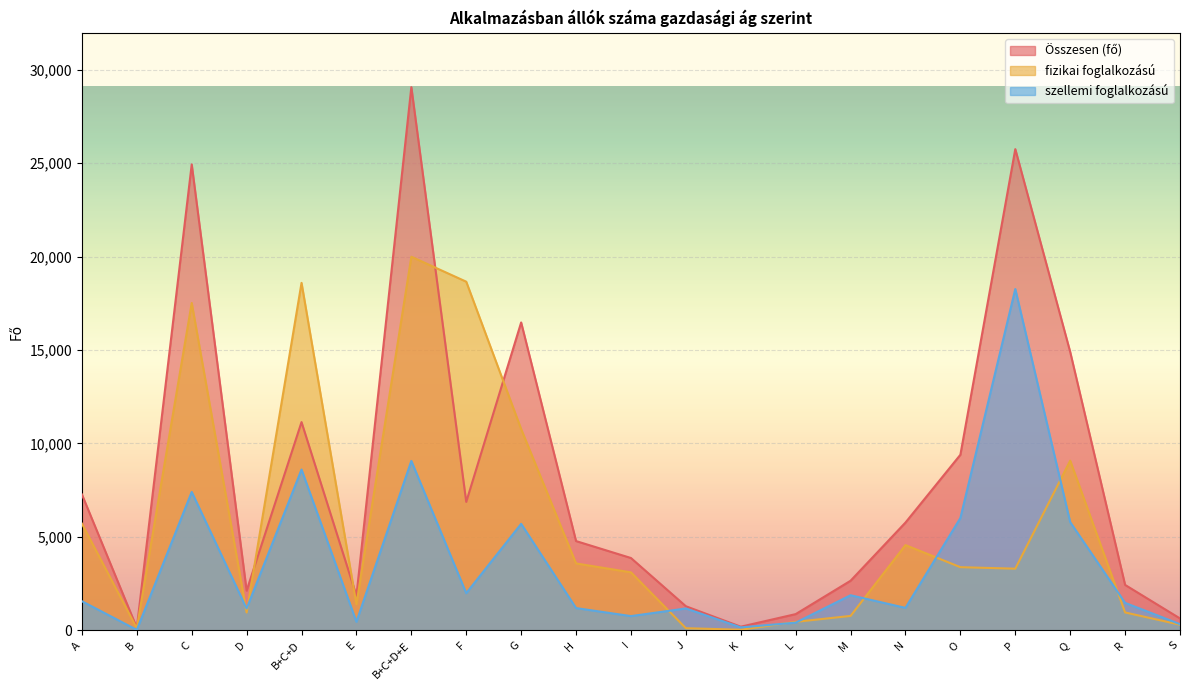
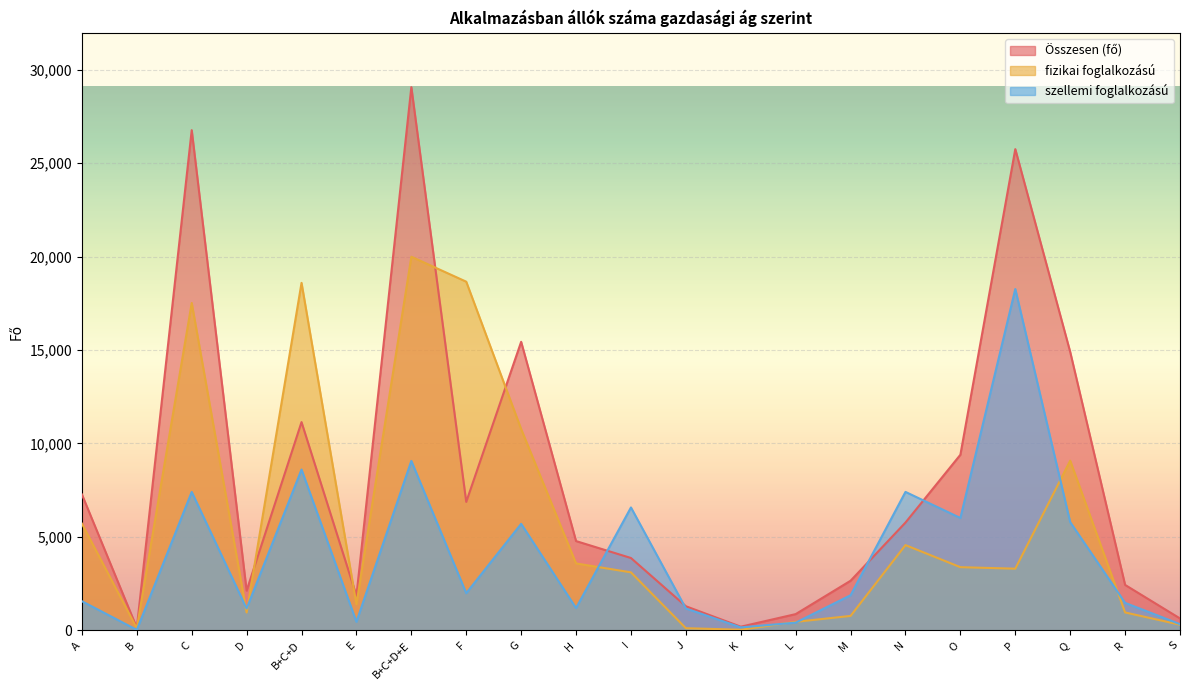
Összesen (fő), C: 24,900 -> 26,800
Összesen (fő), G: 16,500 -> 15,400
szellemi foglalkozású, I: 800 -> 6,600
szellemi foglalkozású, N: 1,200 -> 7,400
